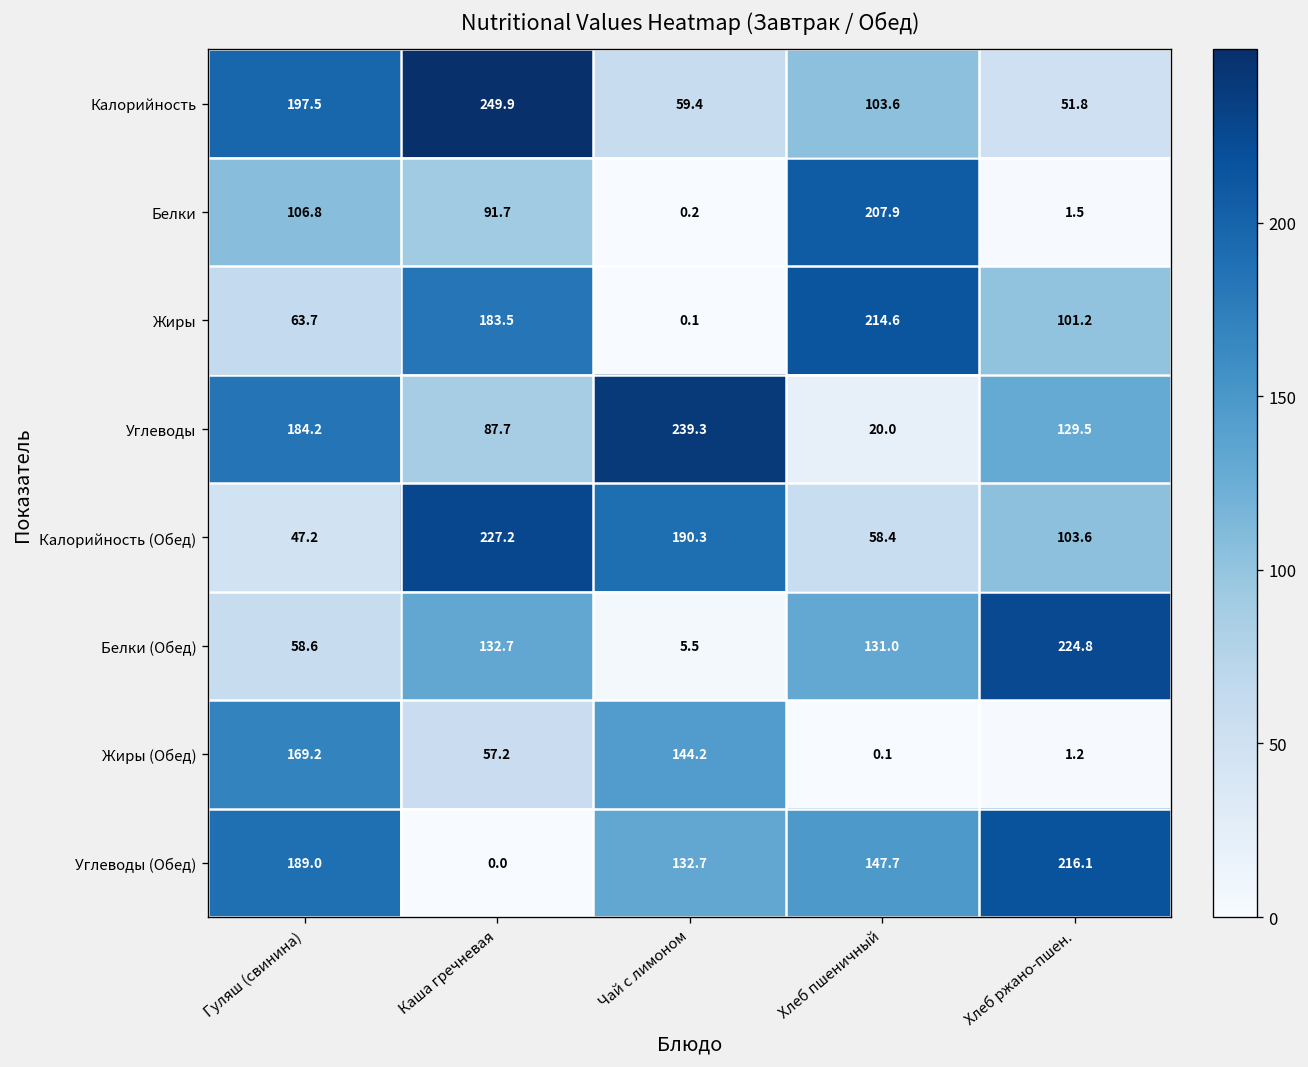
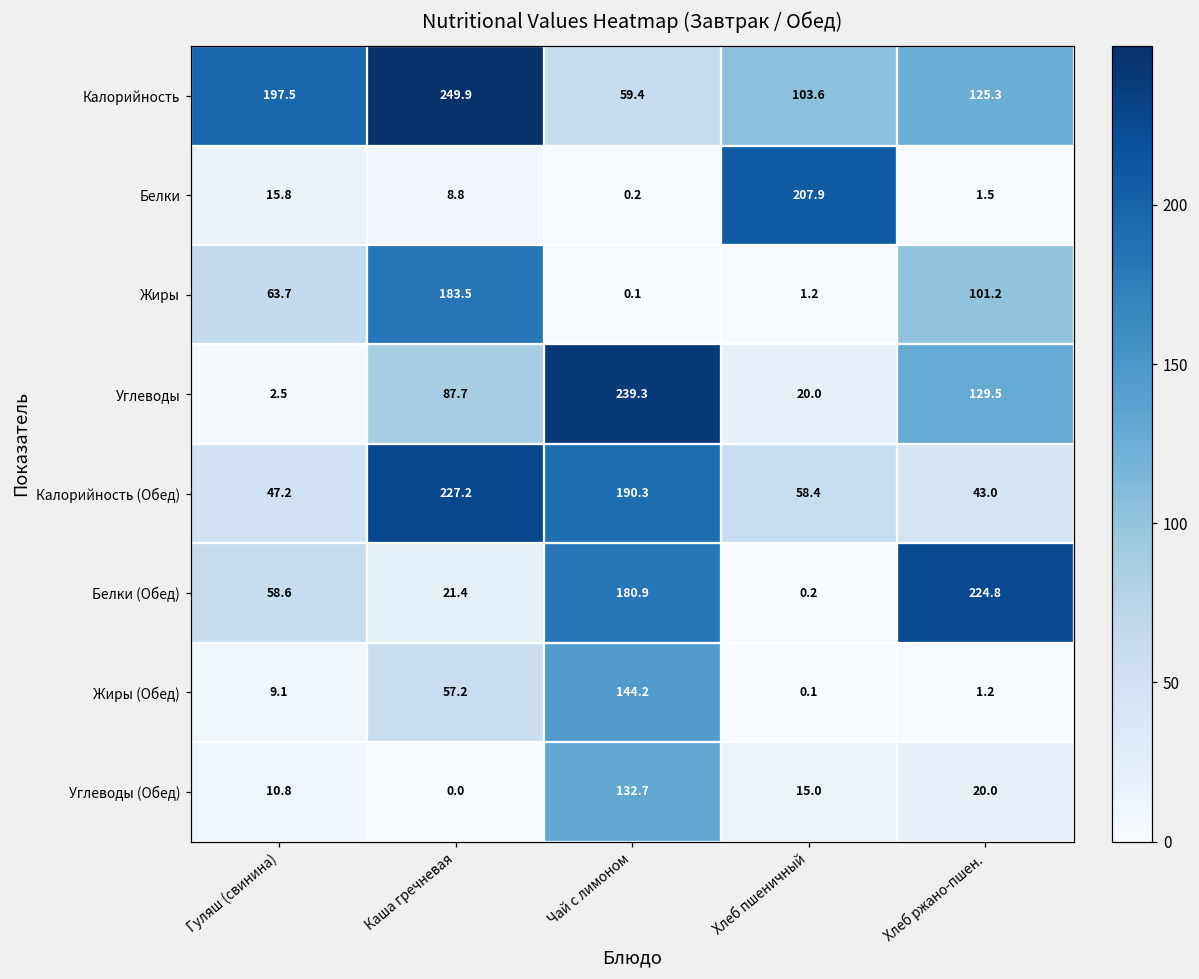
Калорийность, Хлеб ржано-пшен.: 51.8 -> 125.3
Белки, Гуляш (свинина): 106.8 -> 15.8
Белки, Каша гречневая: 91.7 -> 8.8
Жиры, Хлеб пшеничный: 214.6 -> 1.2
Углеводы, Гуляш (свинина): 184.2 -> 2.5
Калорийность (Обед), Хлеб ржано-пшен.: 103.6 -> 43.0
Белки (Обед), Каша гречневая: 132.7 -> 21.4
Белки (Обед), Чай с лимоном: 5.5 -> 180.9
Белки (Обед), Хлеб пшеничный: 131.0 -> 0.2
Жиры (Обед), Гуляш (свинина): 169.2 -> 9.1
Углеводы (Обед), Гуляш (свинина): 189.0 -> 10.8
Углеводы (Обед), Хлеб пшеничный: 147.7 -> 15.0
Углеводы (Обед), Хлеб ржано-пшен.: 216.1 -> 20.0
